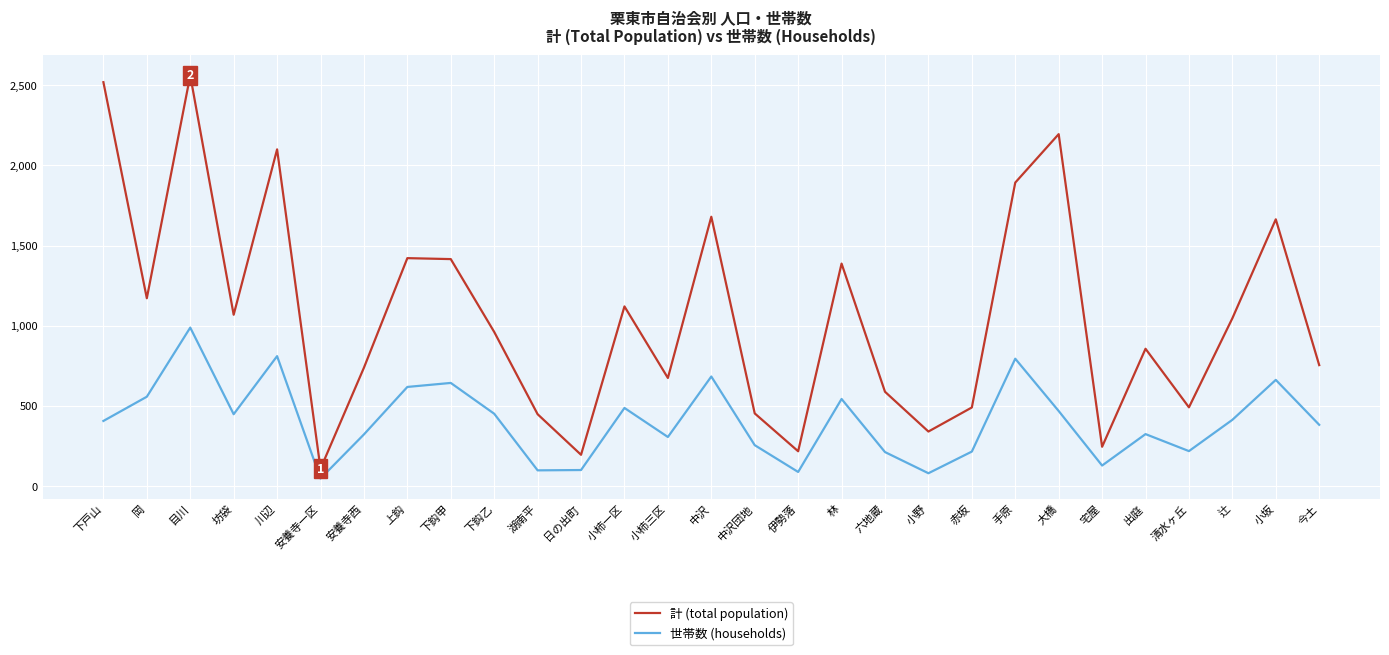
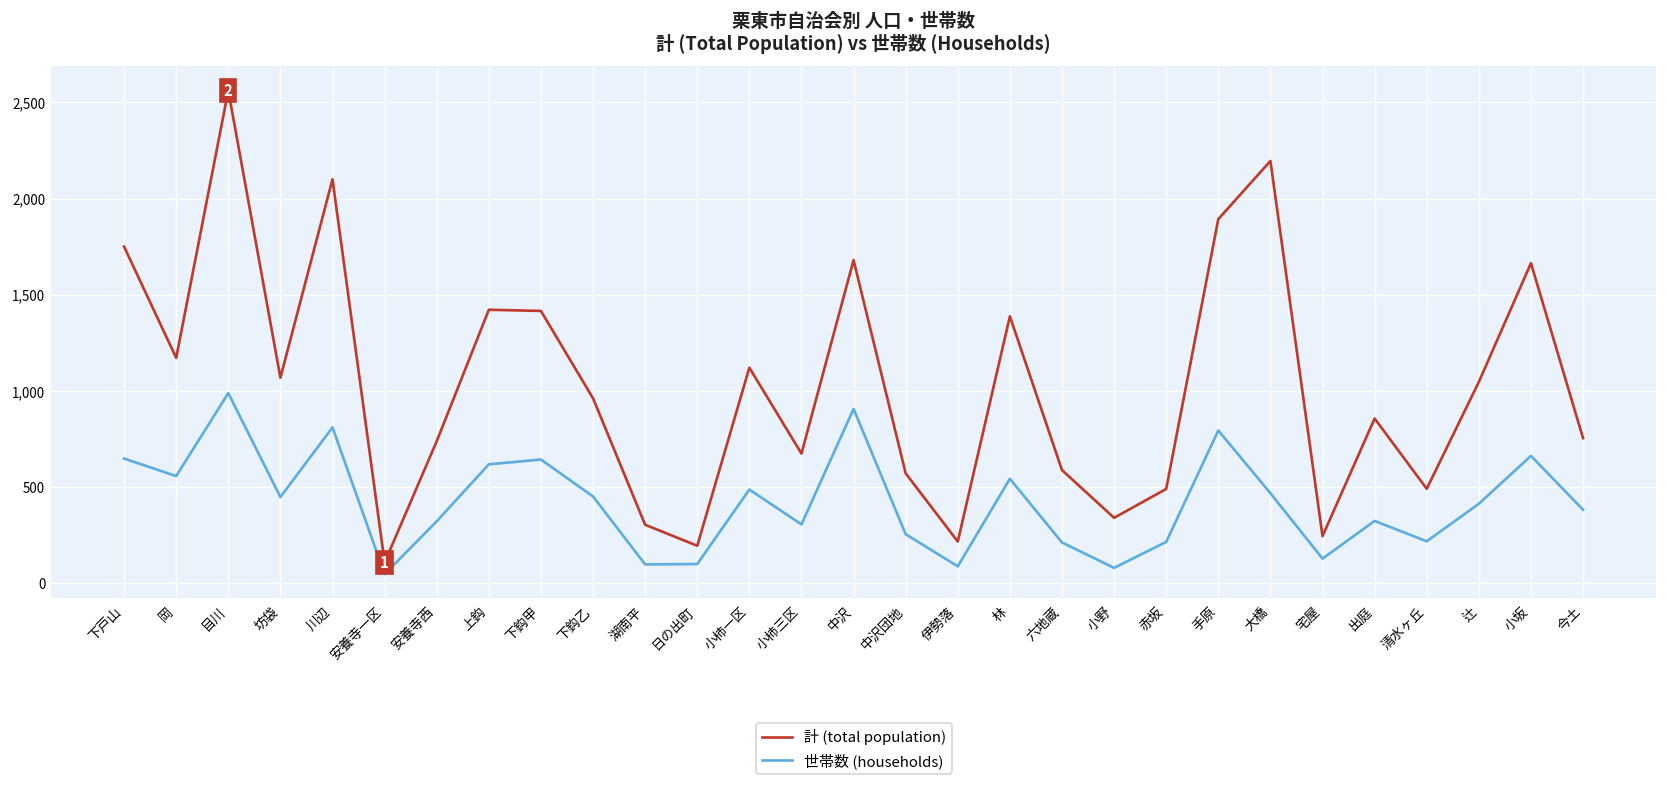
計 (total population), 下戸山: 2,520 -> 1,750
世帯数 (households), 下戸山: 410 -> 650
計 (total population), 湖南平: 450 -> 310
世帯数 (households), 中沢: 680 -> 910
計 (total population), 中沢団地: 450 -> 570
